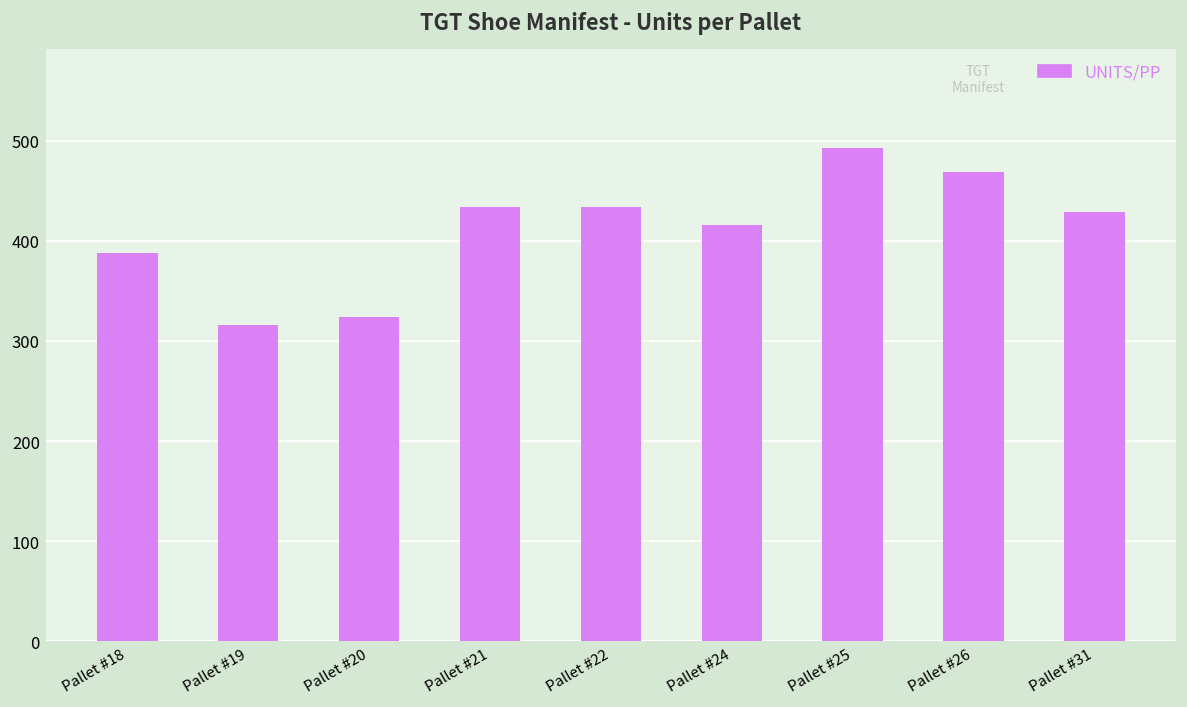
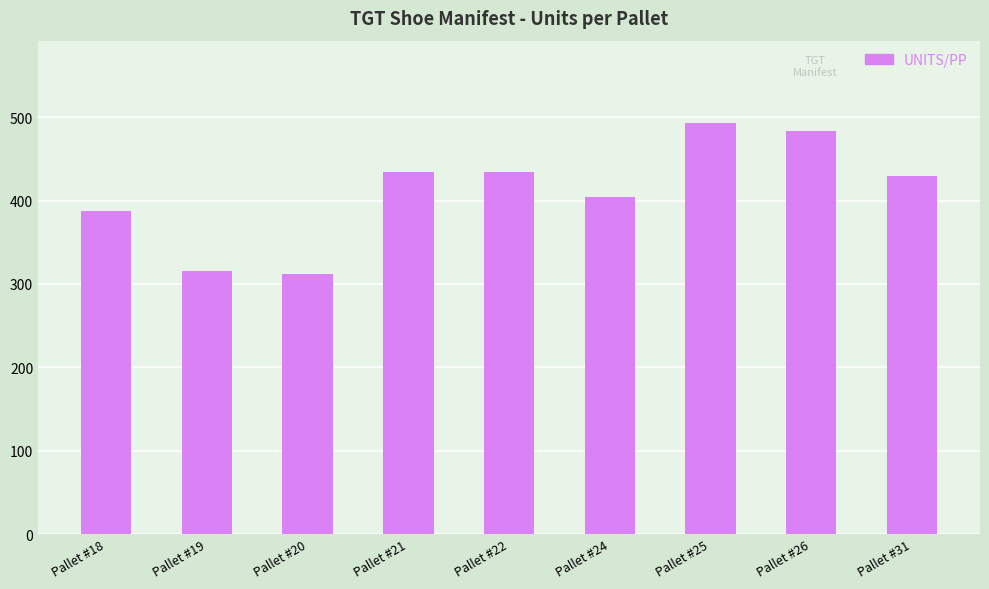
Pallet #20: 320 -> 310
Pallet #24: 420 -> 400
Pallet #26: 470 -> 480
